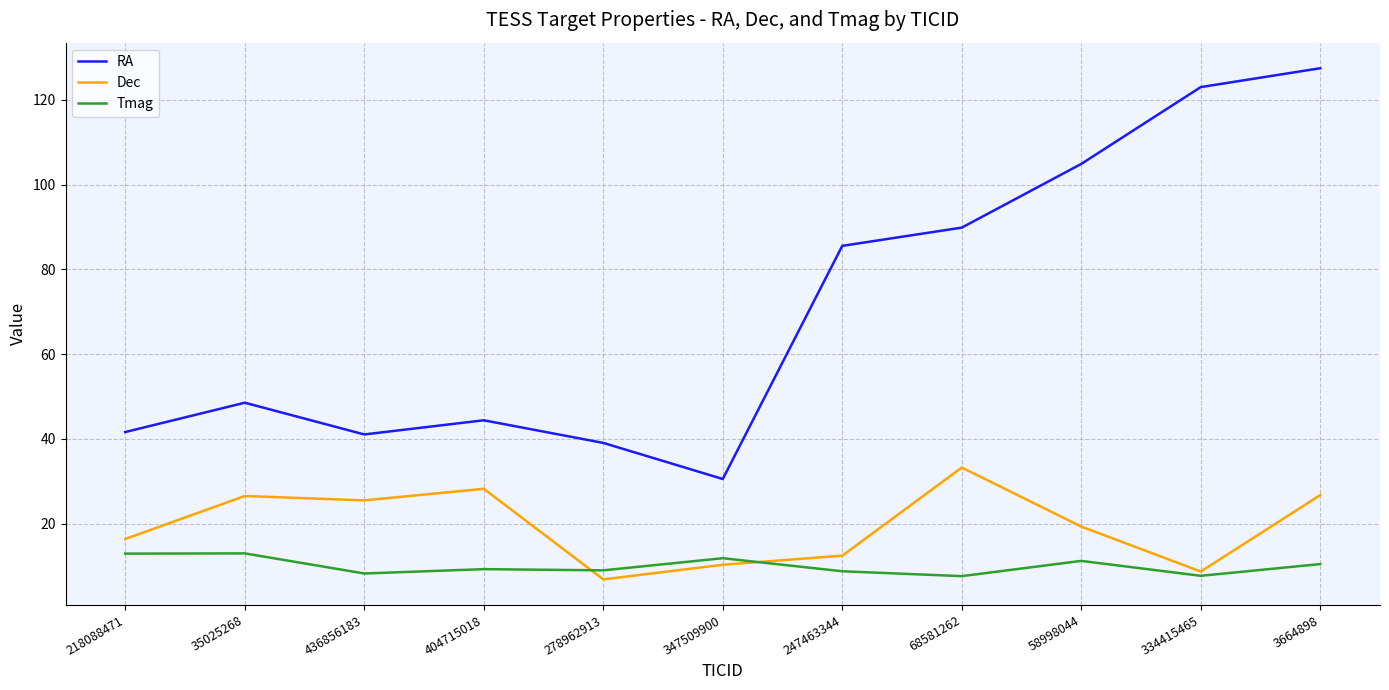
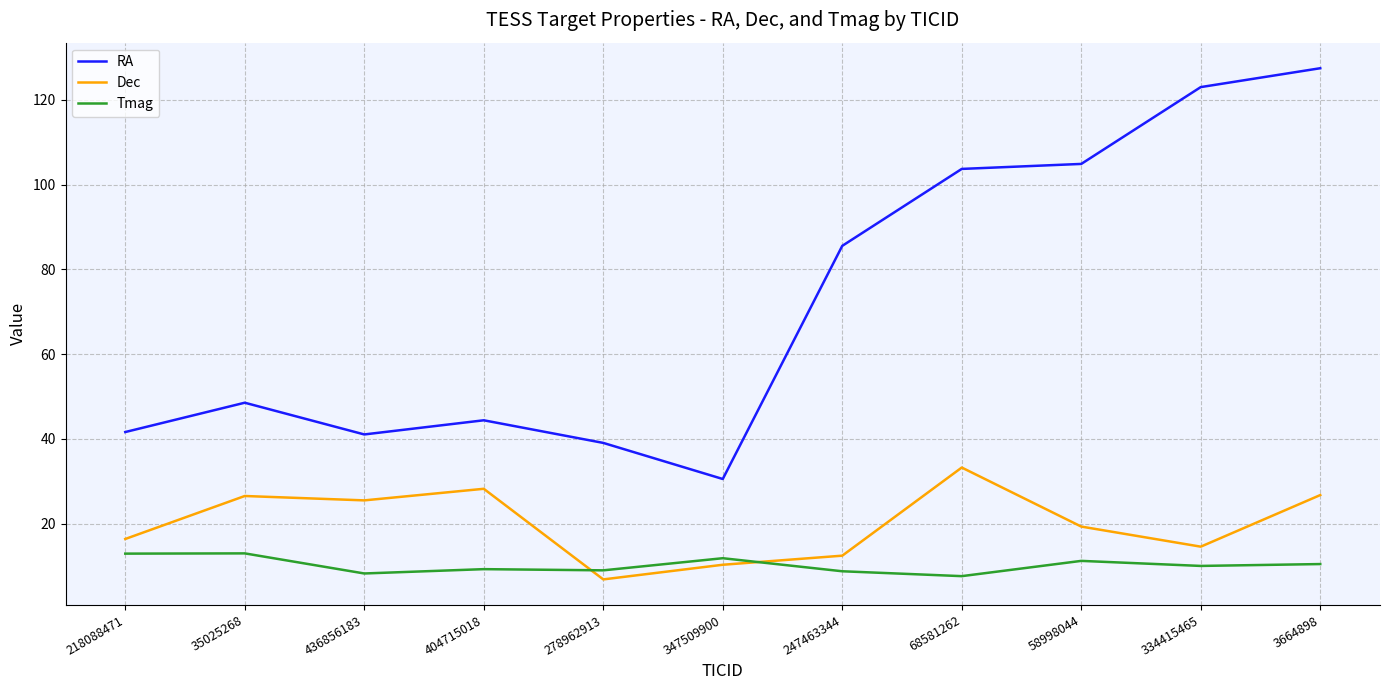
RA, 68581262: 90 -> 104
Dec, 334415465: 9 -> 15
Tmag, 334415465: 8 -> 10
